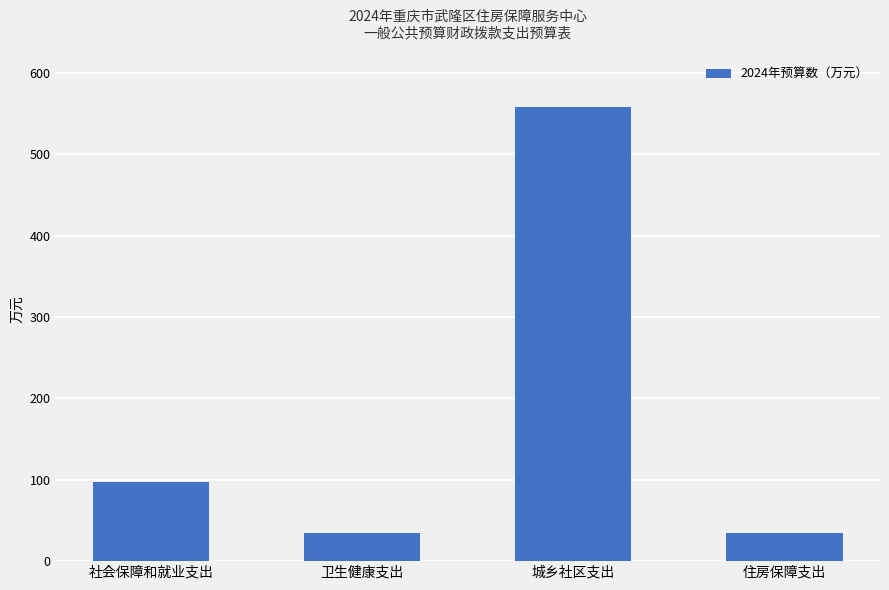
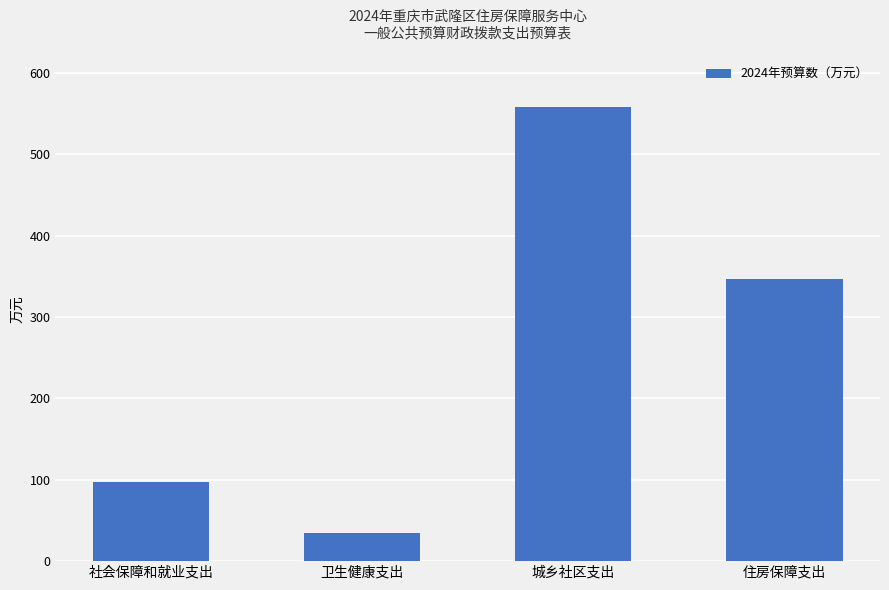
住房保障支出: 40 -> 350
